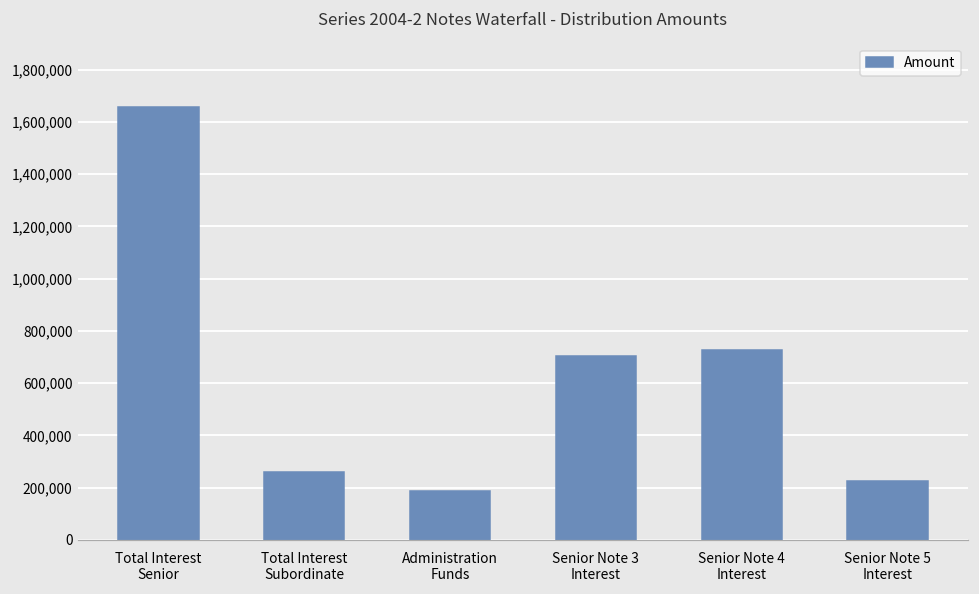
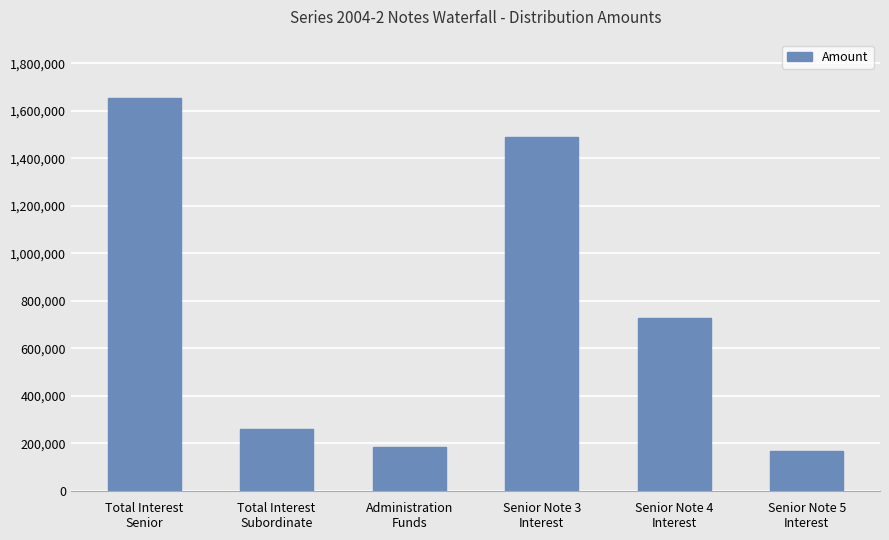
Senior Note 3 Interest: 700,000 -> 1,490,000
Senior Note 5 Interest: 220,000 -> 170,000
